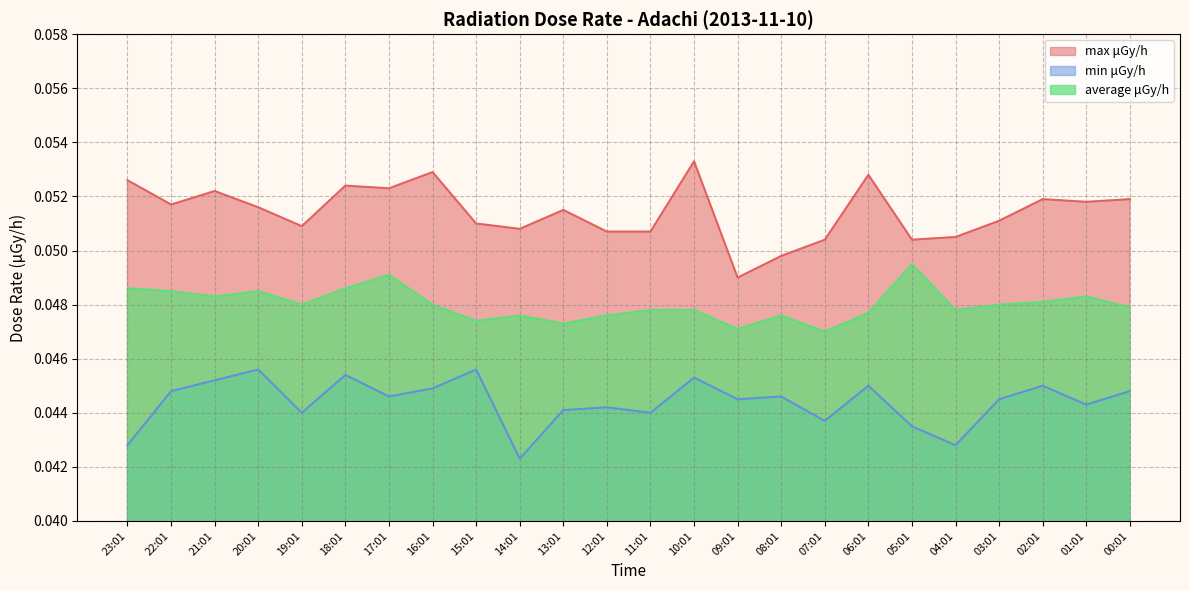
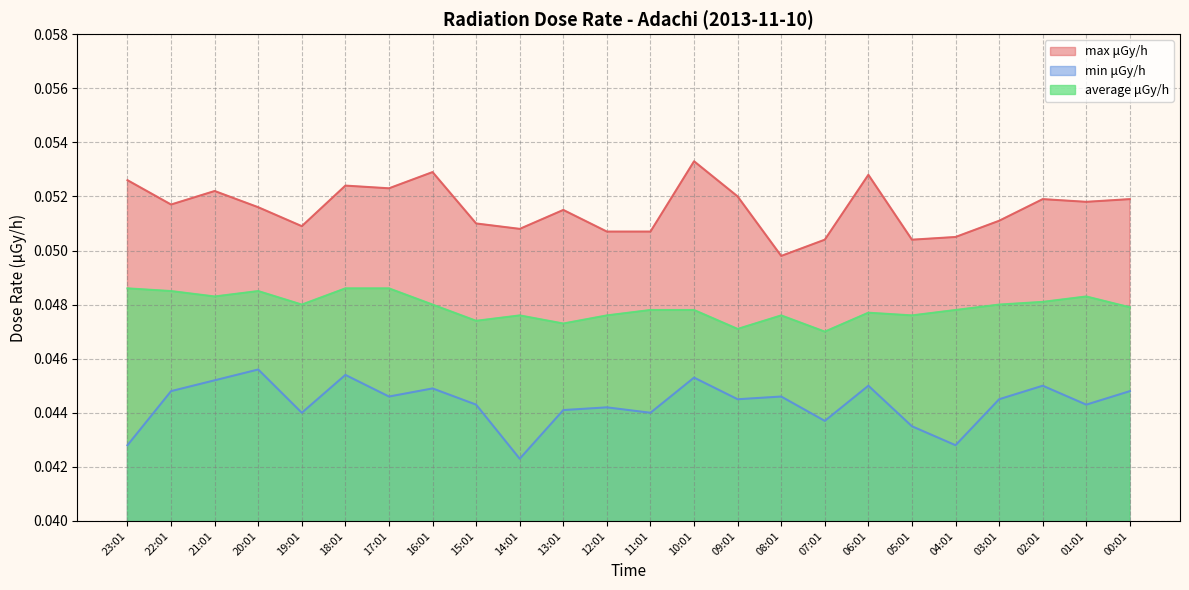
average μGy/h, 17:01: 0.0491 -> 0.0486
min μGy/h, 15:01: 0.0456 -> 0.0443
max μGy/h, 09:01: 0.049 -> 0.052
average μGy/h, 05:01: 0.0495 -> 0.0476
